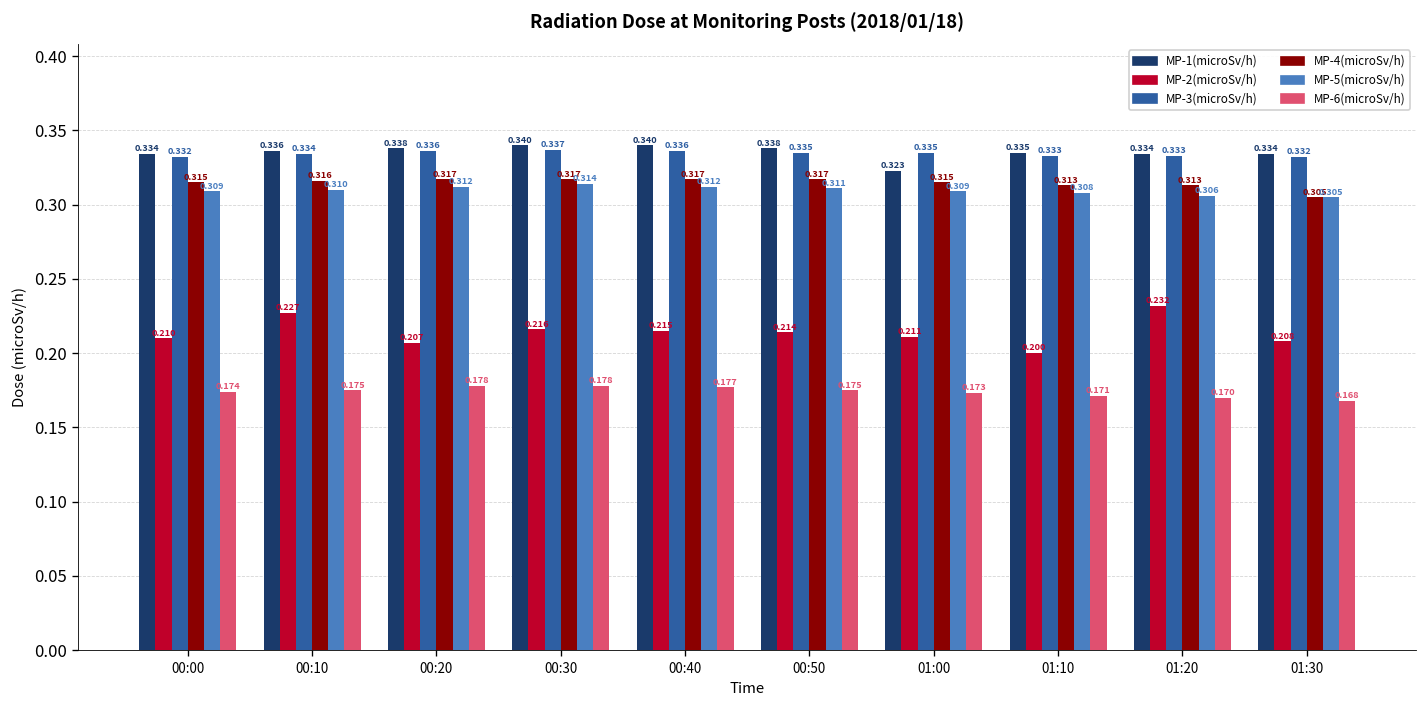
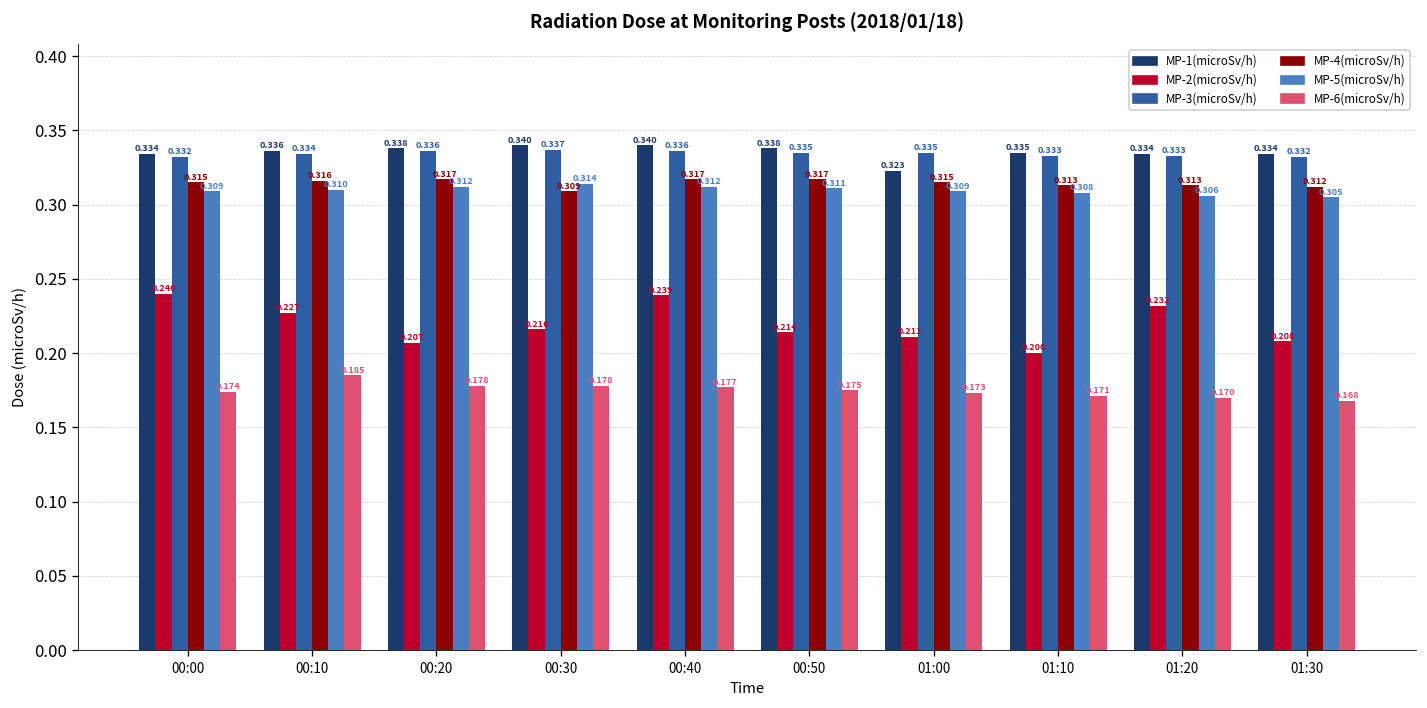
MP-2(microSv/h), 00:00: 0.210 -> 0.240
MP-6(microSv/h), 00:10: 0.175 -> 0.185
MP-4(microSv/h), 00:30: 0.317 -> 0.309
MP-2(microSv/h), 00:40: 0.215 -> 0.239
MP-4(microSv/h), 01:30: 0.305 -> 0.312
